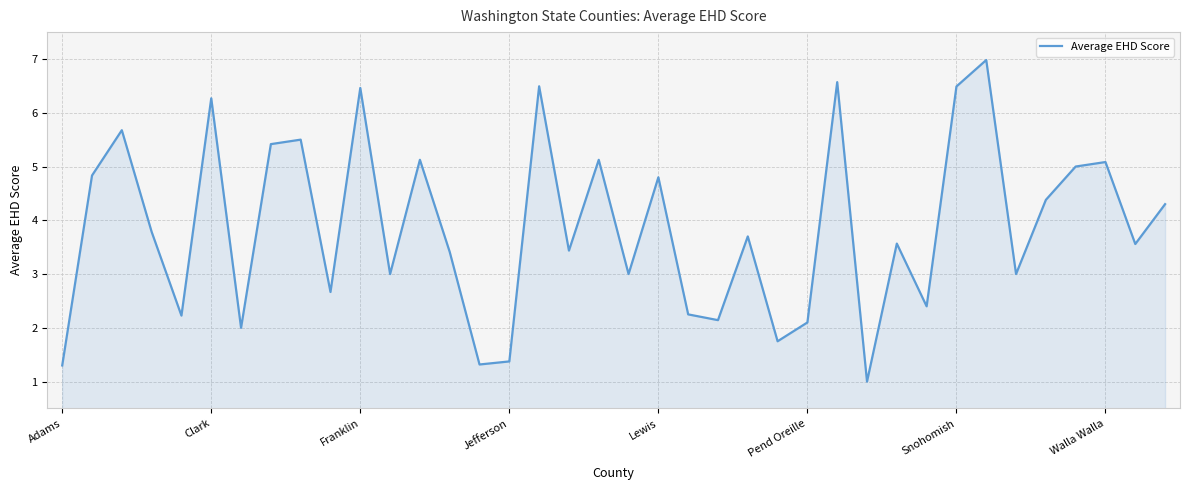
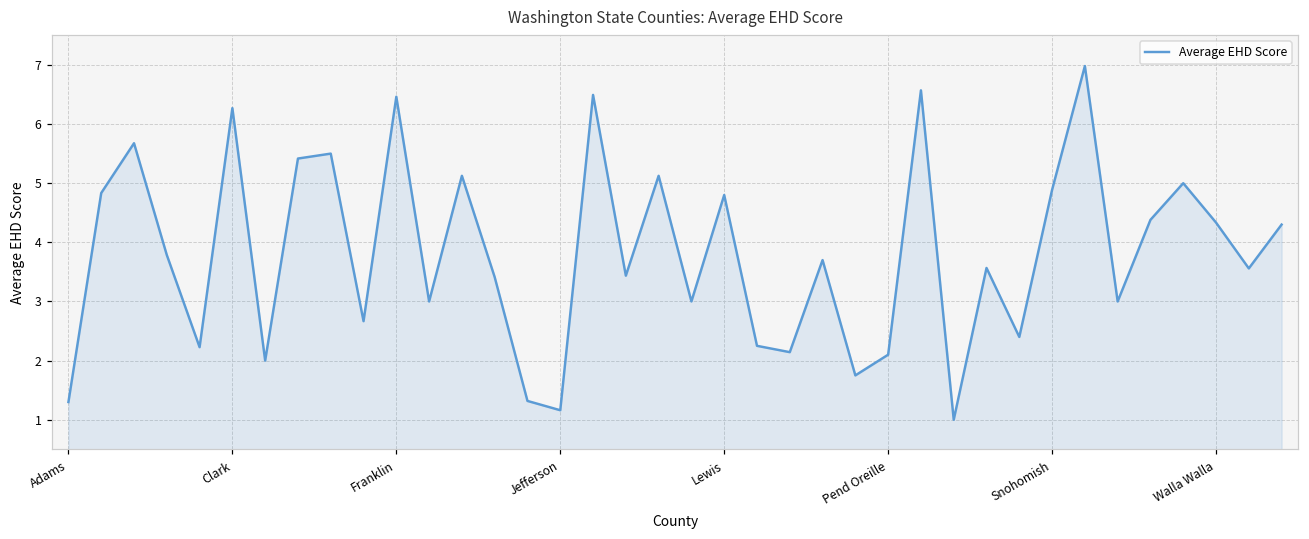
Jefferson: 1.4 -> 1.2
Snohomish: 6.5 -> 4.9
Walla Walla: 5.1 -> 4.3
